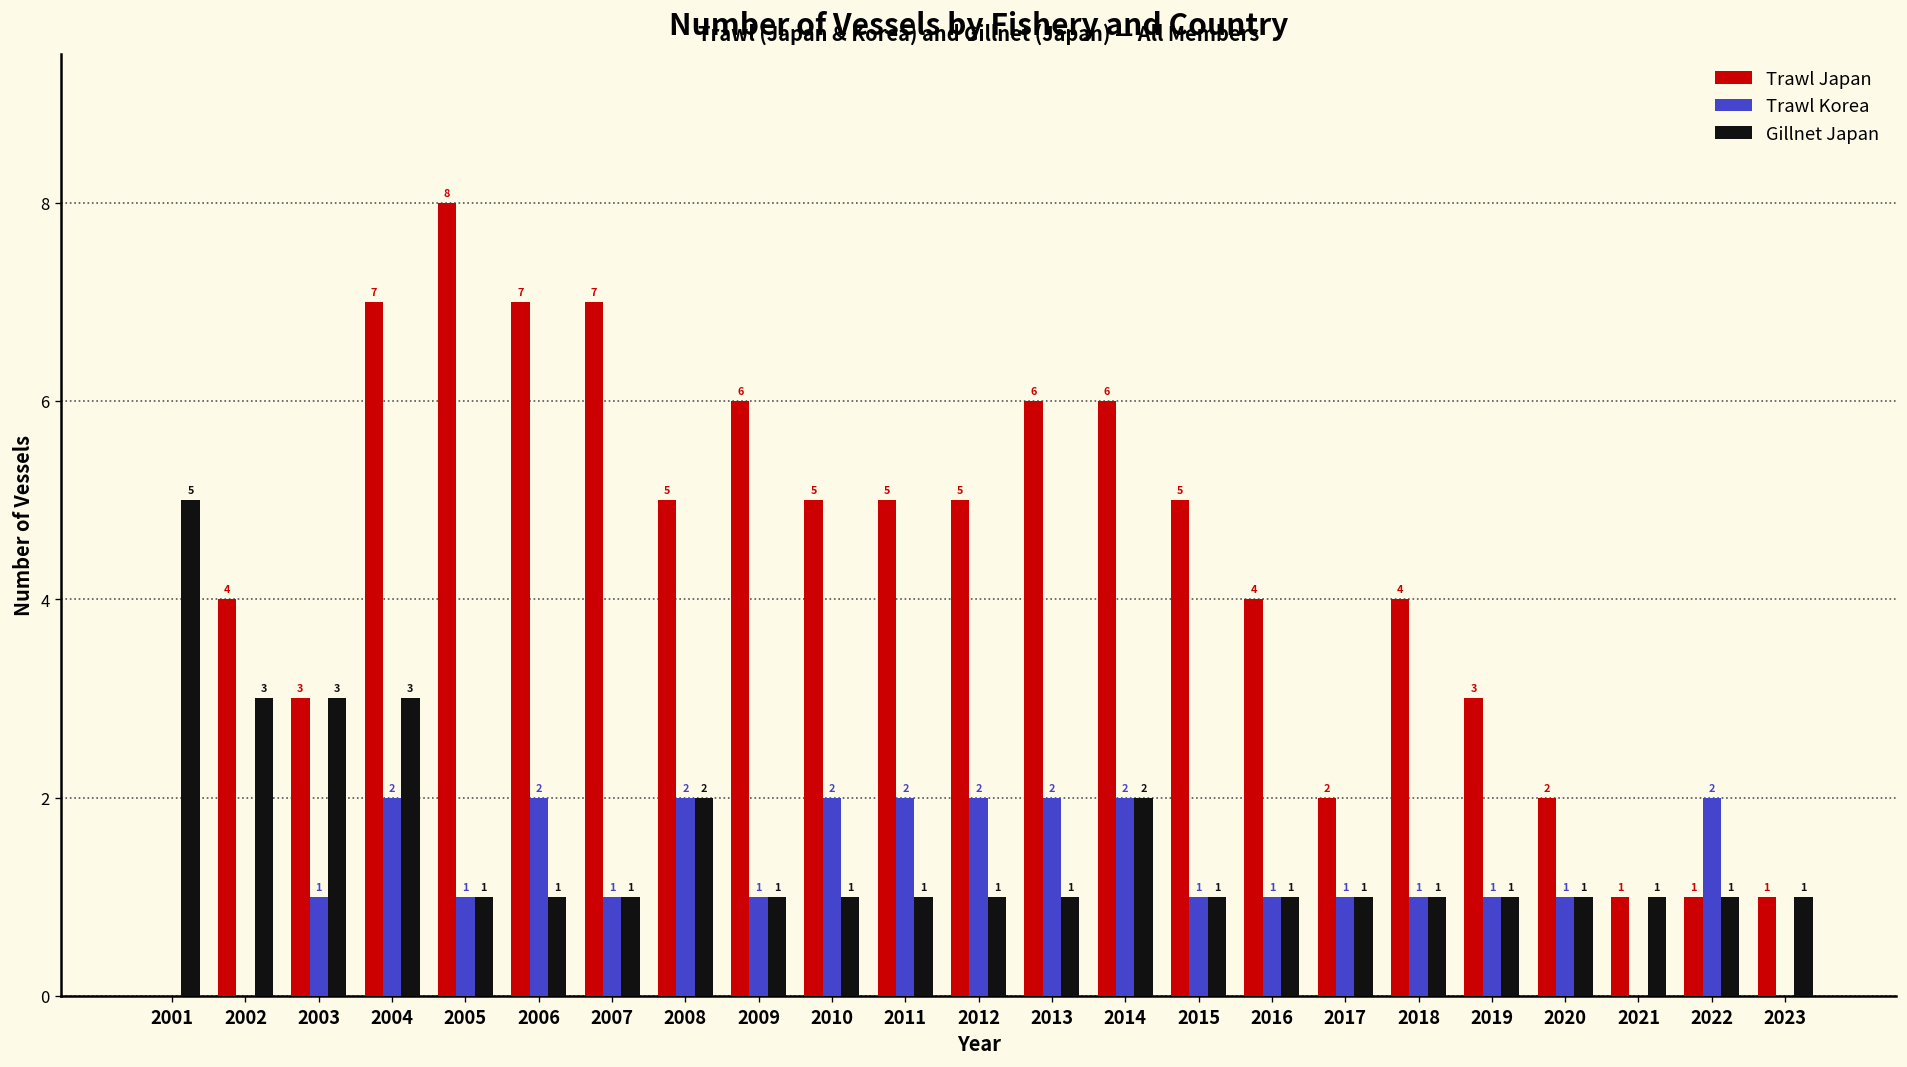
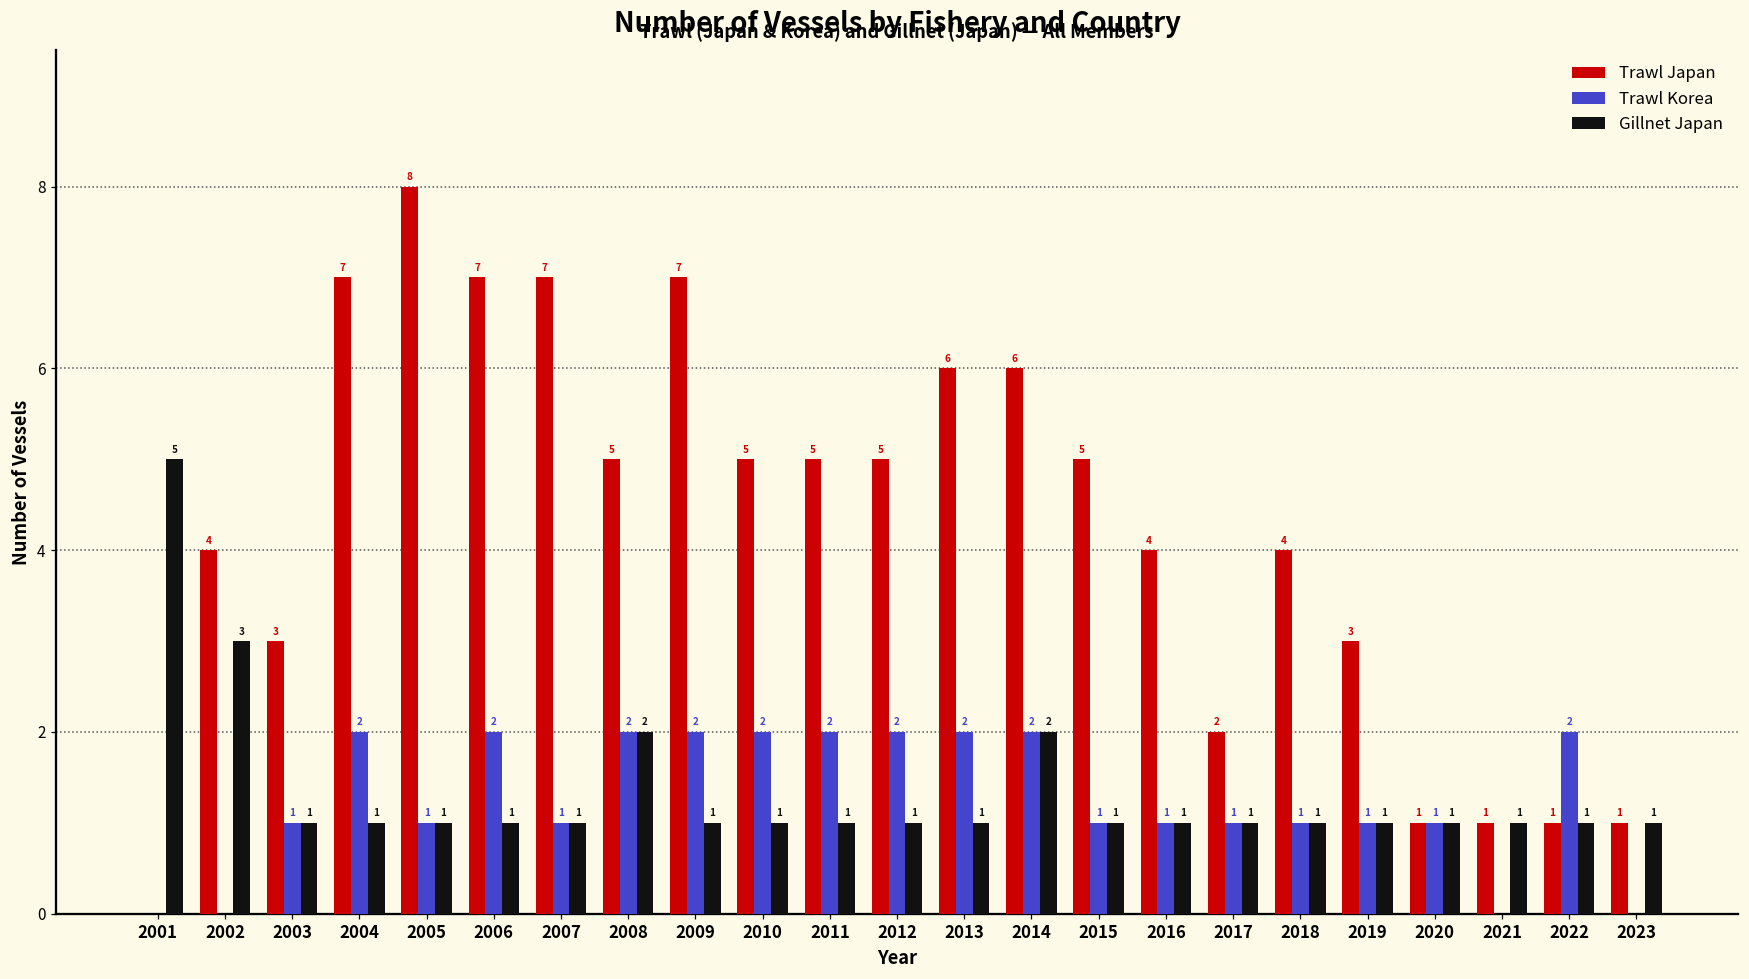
Gillnet Japan, 2003: 3 -> 1
Gillnet Japan, 2004: 3 -> 1
Trawl Japan, 2009: 6 -> 7
Trawl Korea, 2009: 1 -> 2
Trawl Japan, 2020: 2 -> 1
